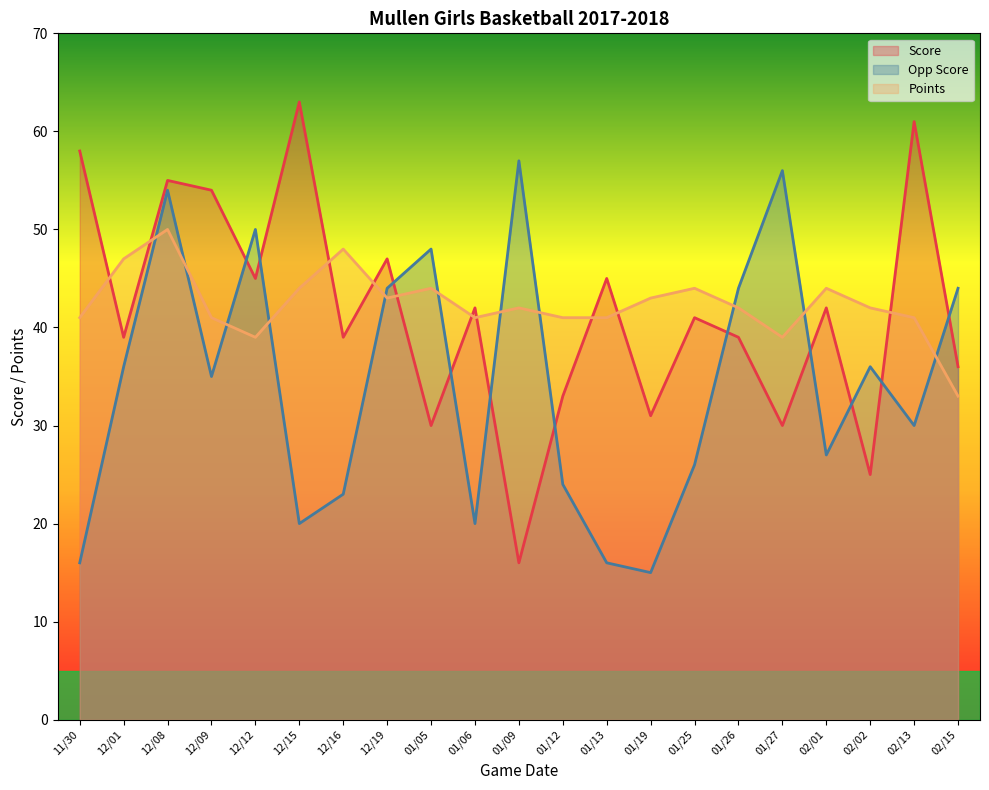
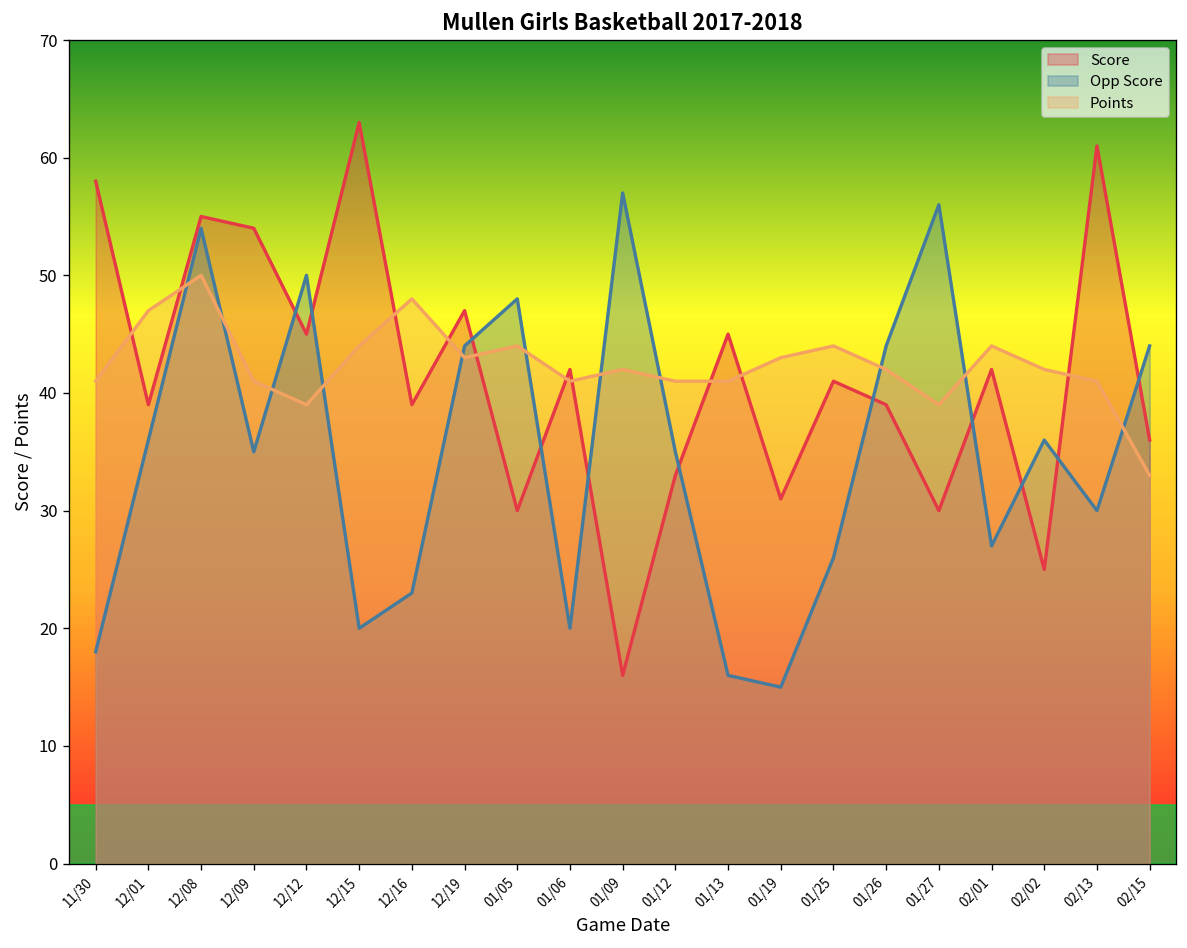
Opp Score, 11/30: 16 -> 18
Opp Score, 01/12: 24 -> 35
